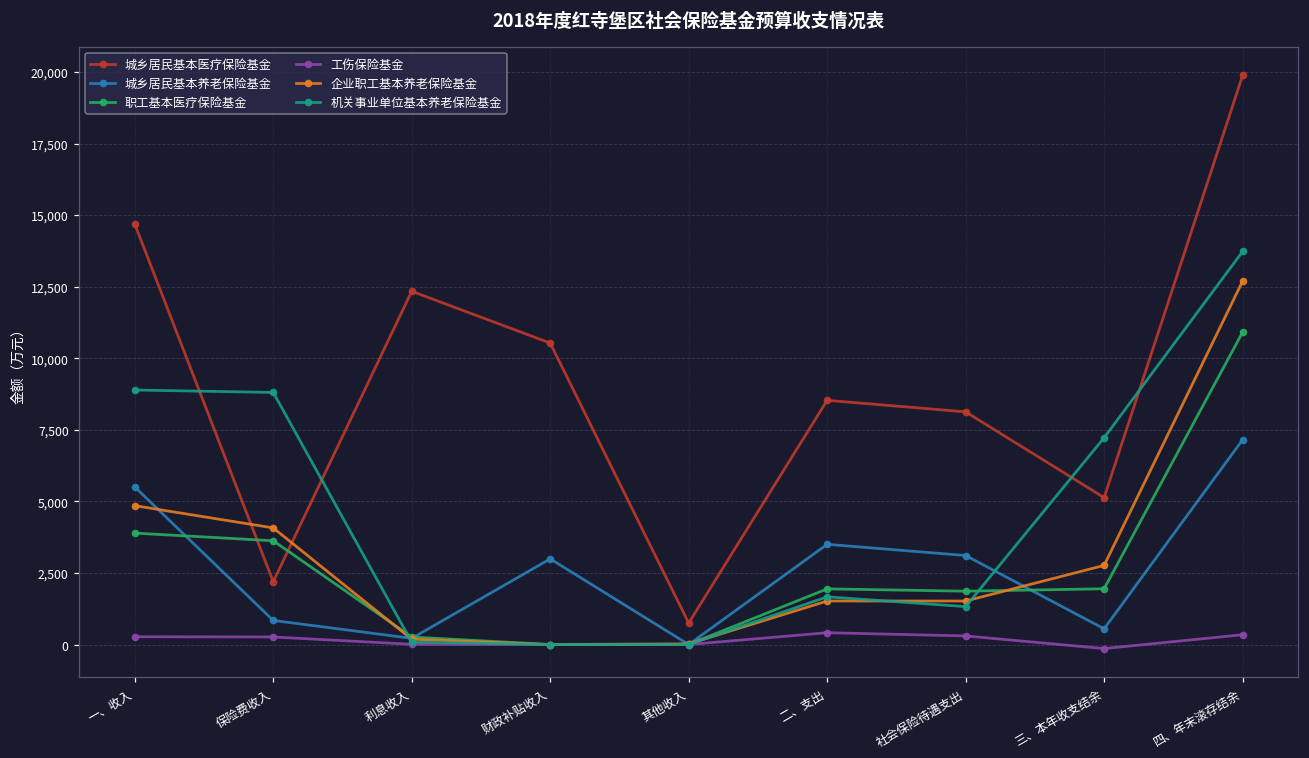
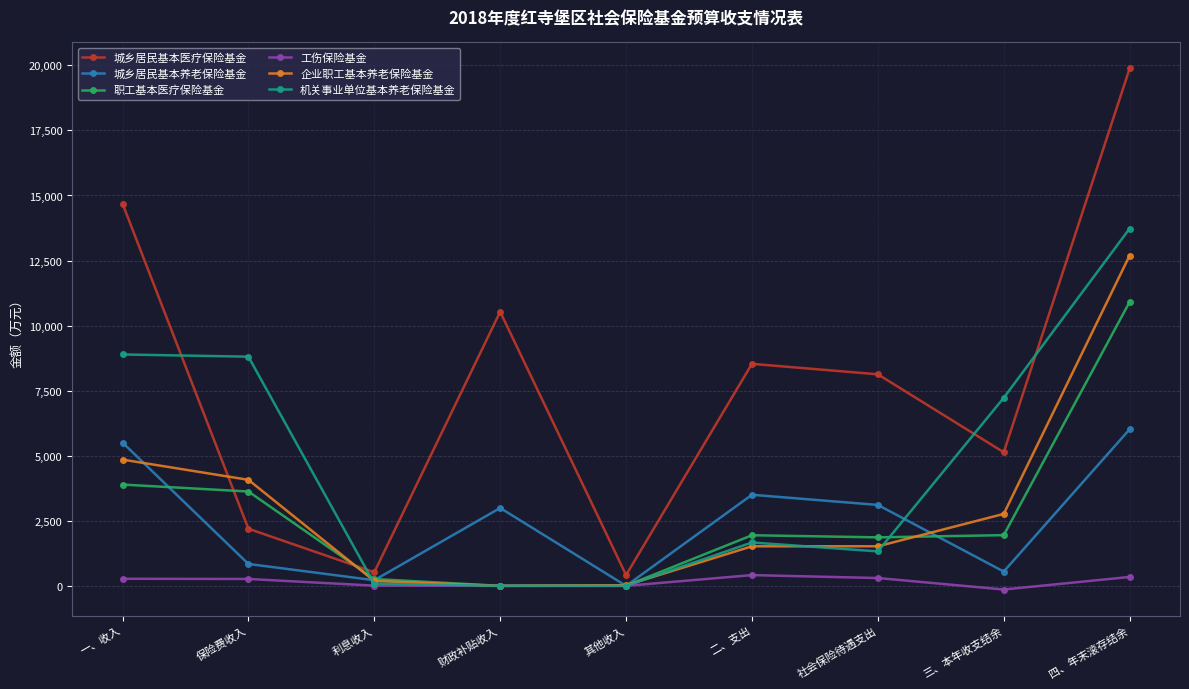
城乡居民基本医疗保险基金, 利息收入: 12,300 -> 500
城乡居民基本医疗保险基金, 其他收入: 800 -> 400
城乡居民基本养老保险基金, 四、年末滚存结余: 7,200 -> 6,000
